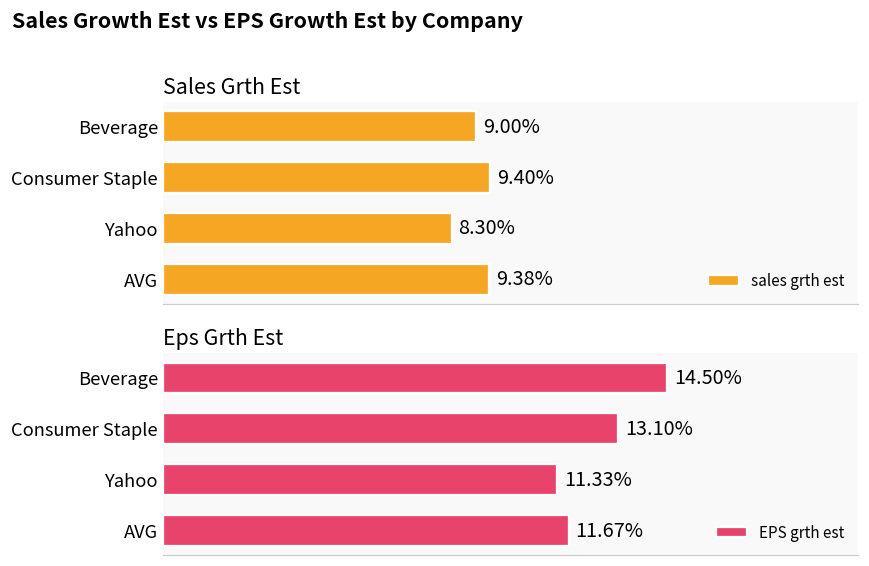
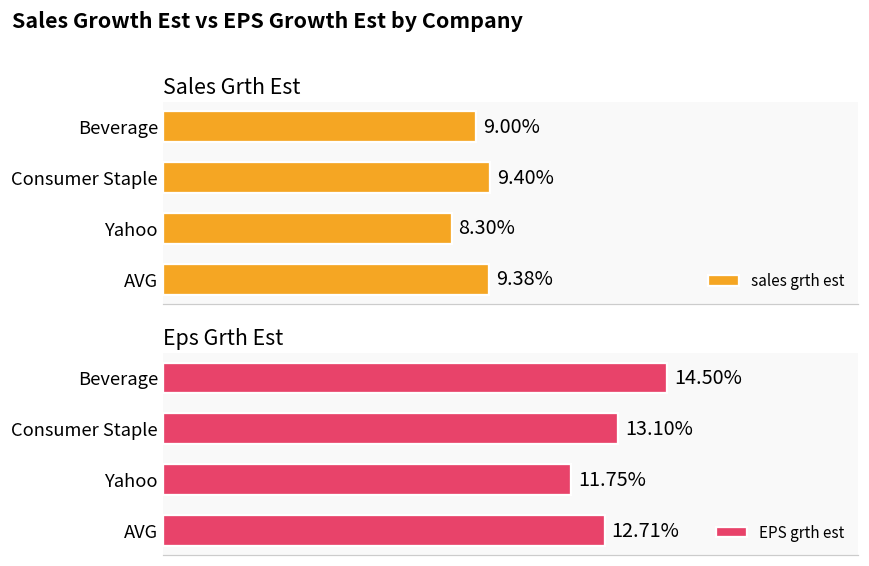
Eps Grth Est, Yahoo: 11.33% -> 11.75%
Eps Grth Est, AVG: 11.67% -> 12.71%
